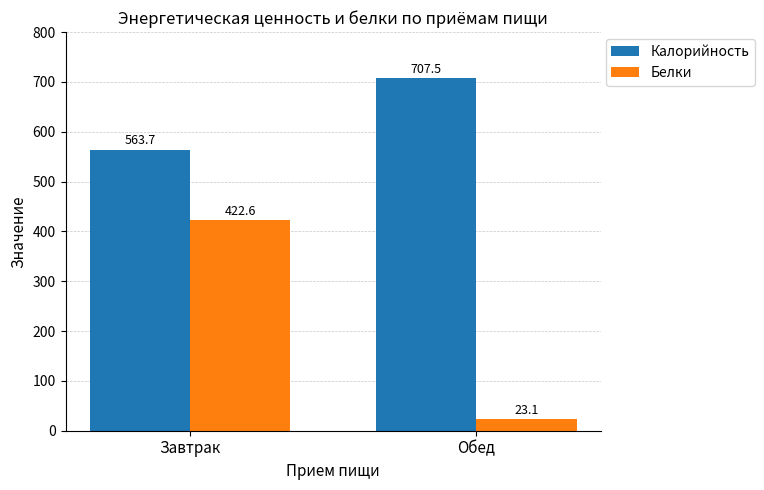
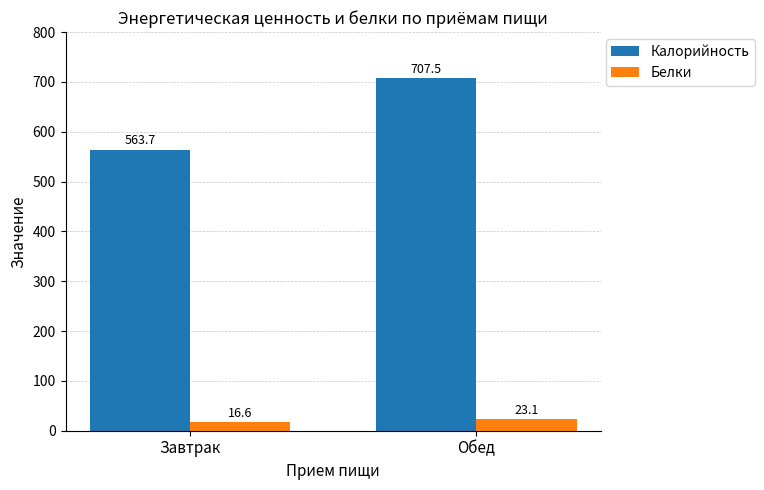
Белки, Завтрак: 422.6 -> 16.6
